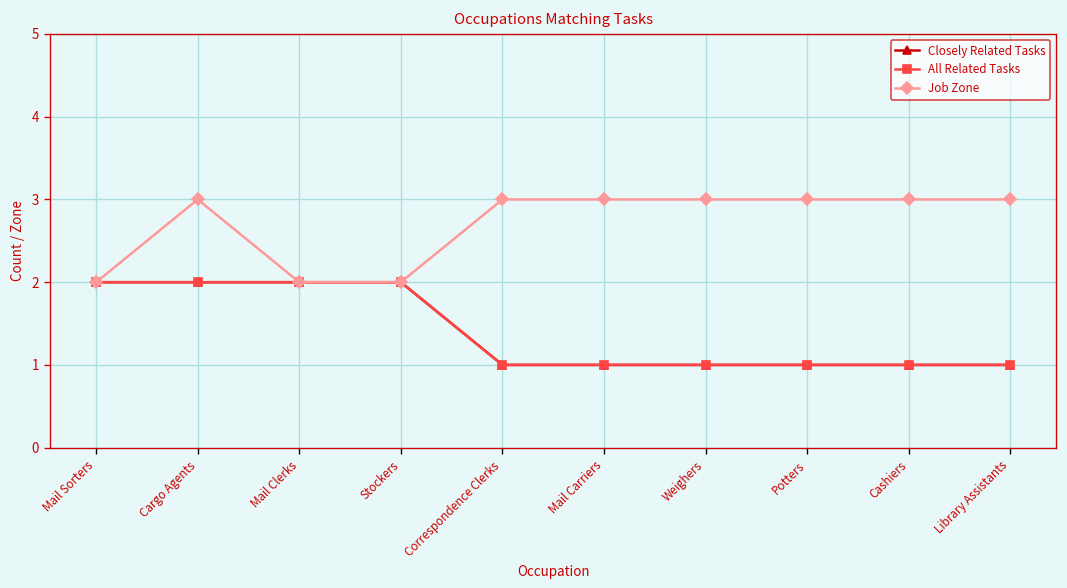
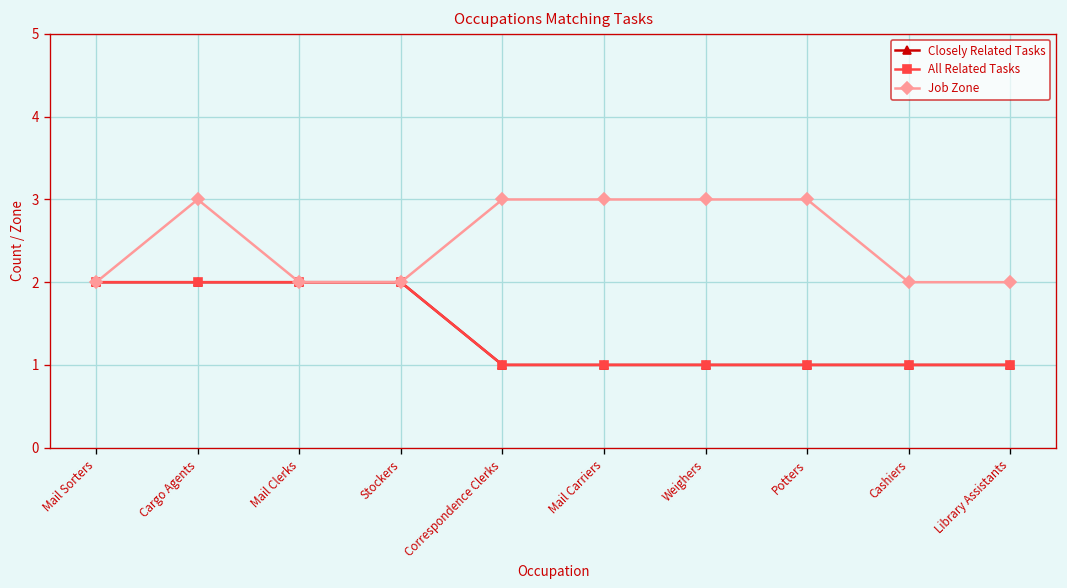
Job Zone, Cashiers: 3 -> 2
Job Zone, Library Assistants: 3 -> 2
